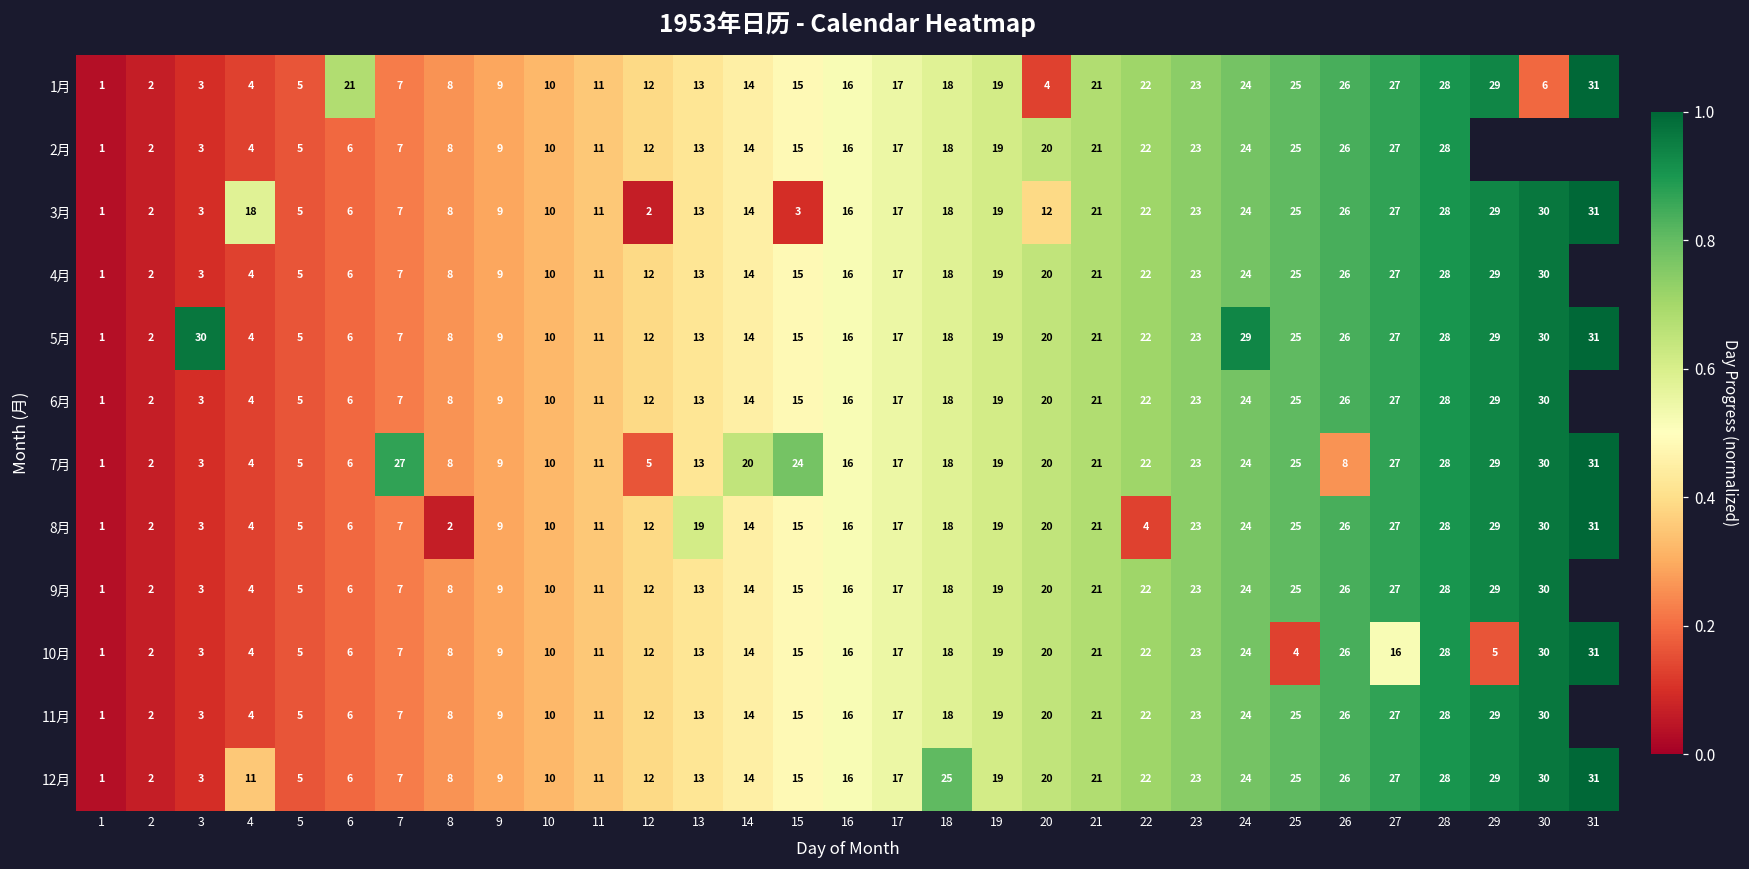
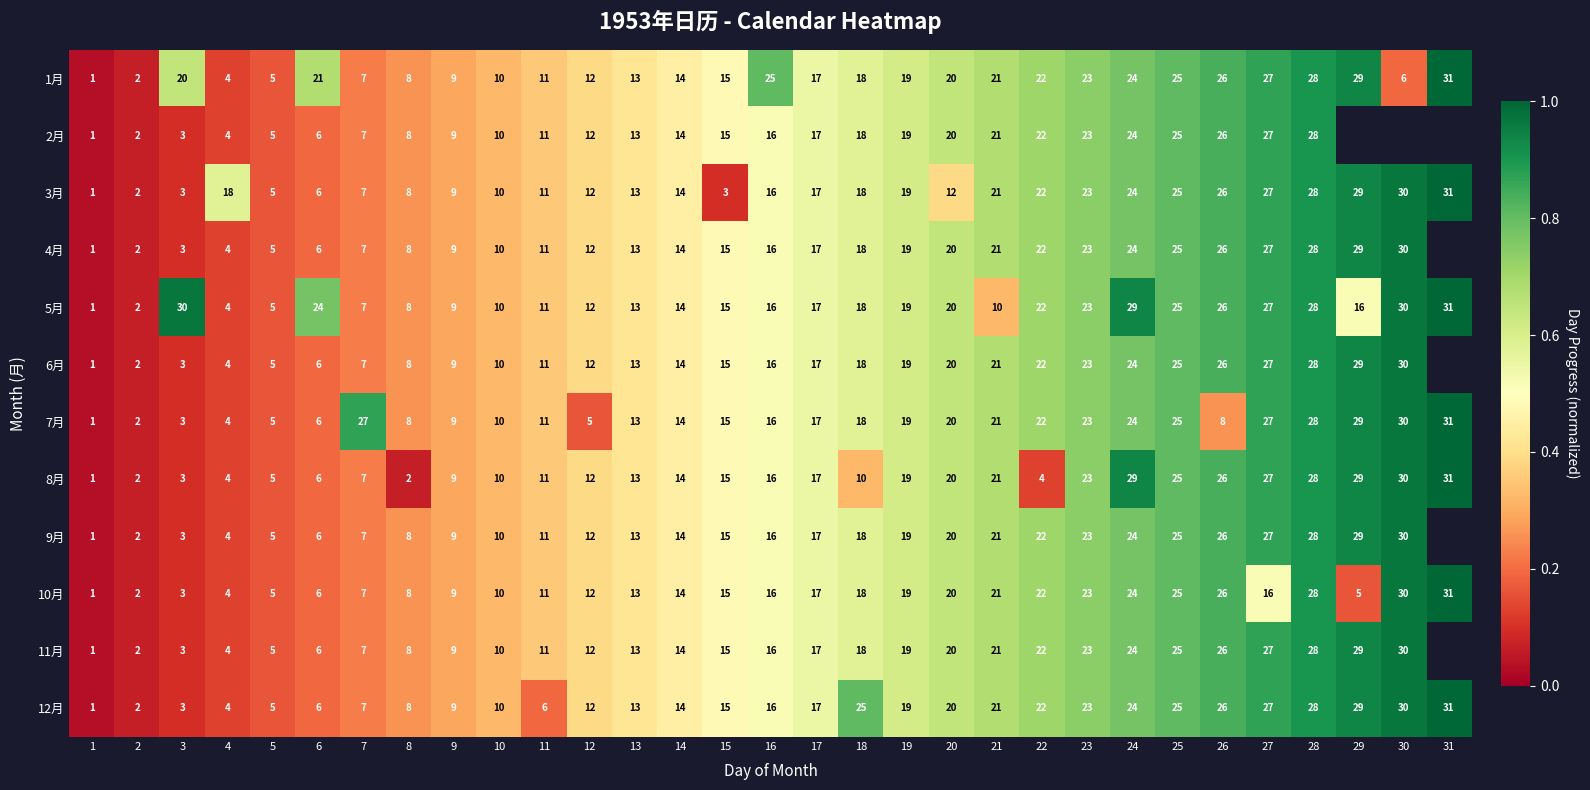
1月, 3: 3 -> 20
1月, 16: 16 -> 25
1月, 20: 4 -> 20
3月, 12: 2 -> 12
5月, 6: 6 -> 24
5月, 21: 21 -> 10
5月, 29: 29 -> 16
7月, 14: 20 -> 14
7月, 15: 24 -> 15
8月, 13: 19 -> 13
8月, 18: 18 -> 10
8月, 24: 24 -> 29
10月, 25: 4 -> 25
12月, 4: 11 -> 4
12月, 11: 11 -> 6
